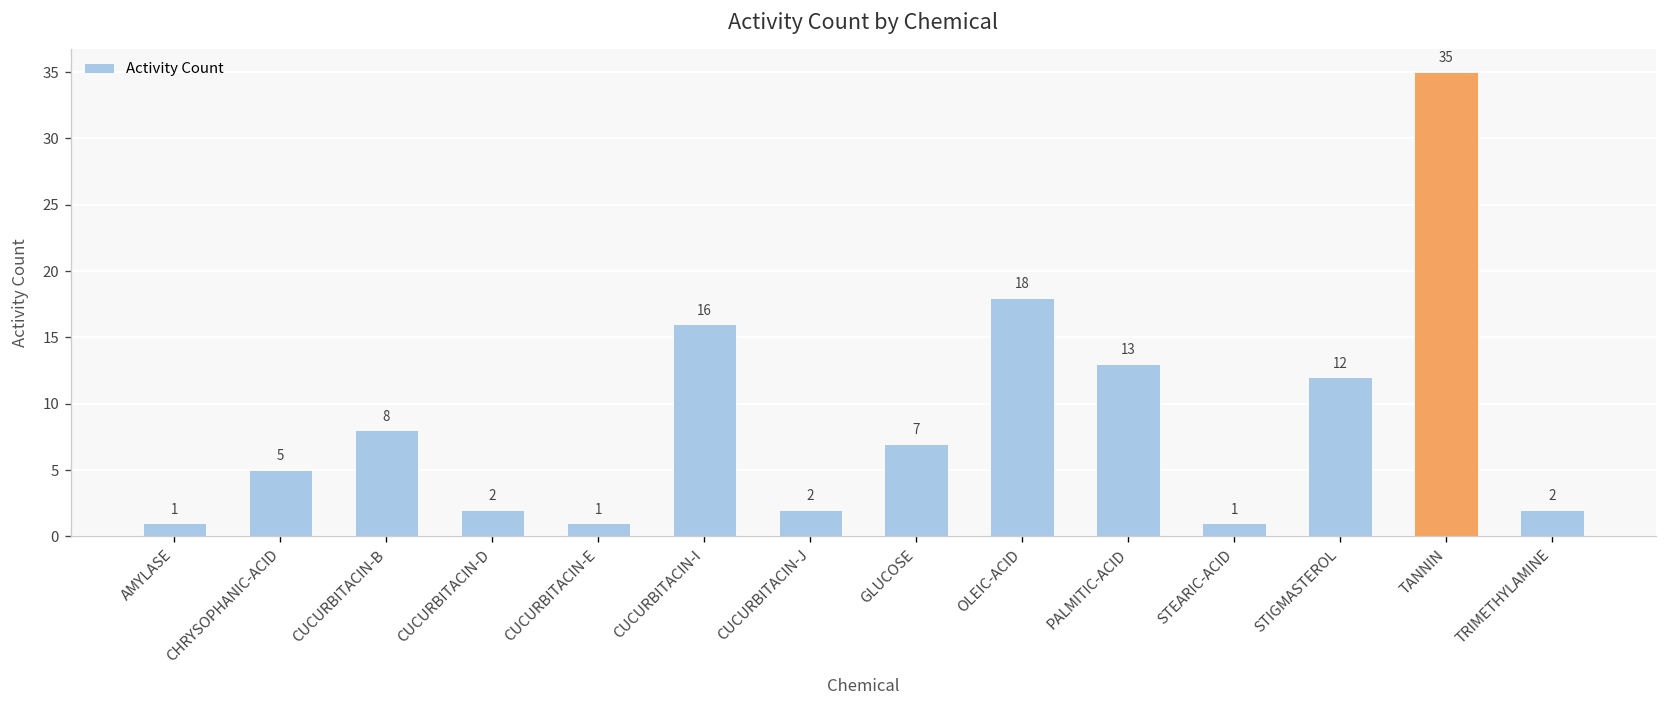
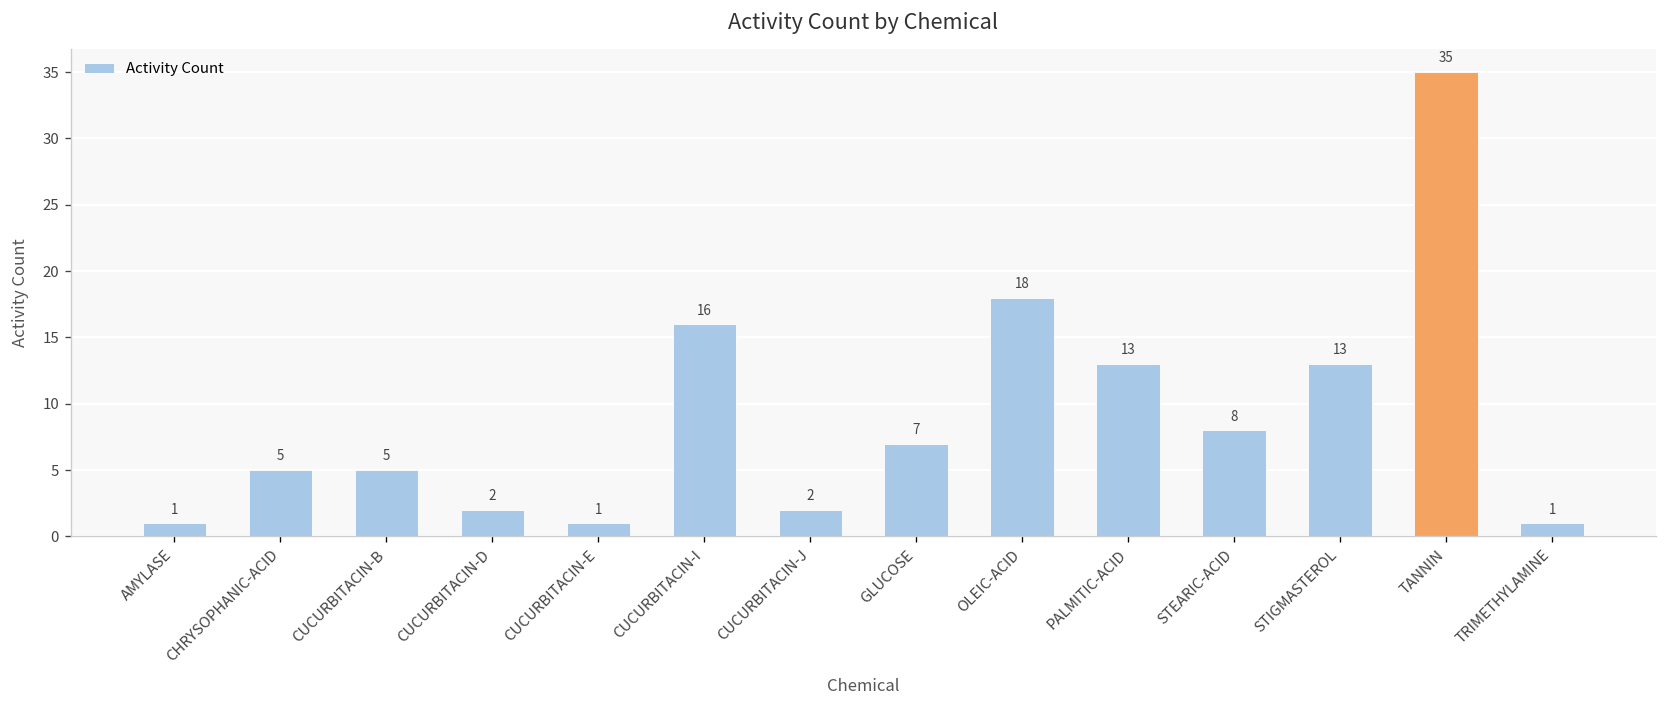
CUCURBITACIN-B: 8 -> 5
STEARIC-ACID: 1 -> 8
STIGMASTEROL: 12 -> 13
TRIMETHYLAMINE: 2 -> 1
